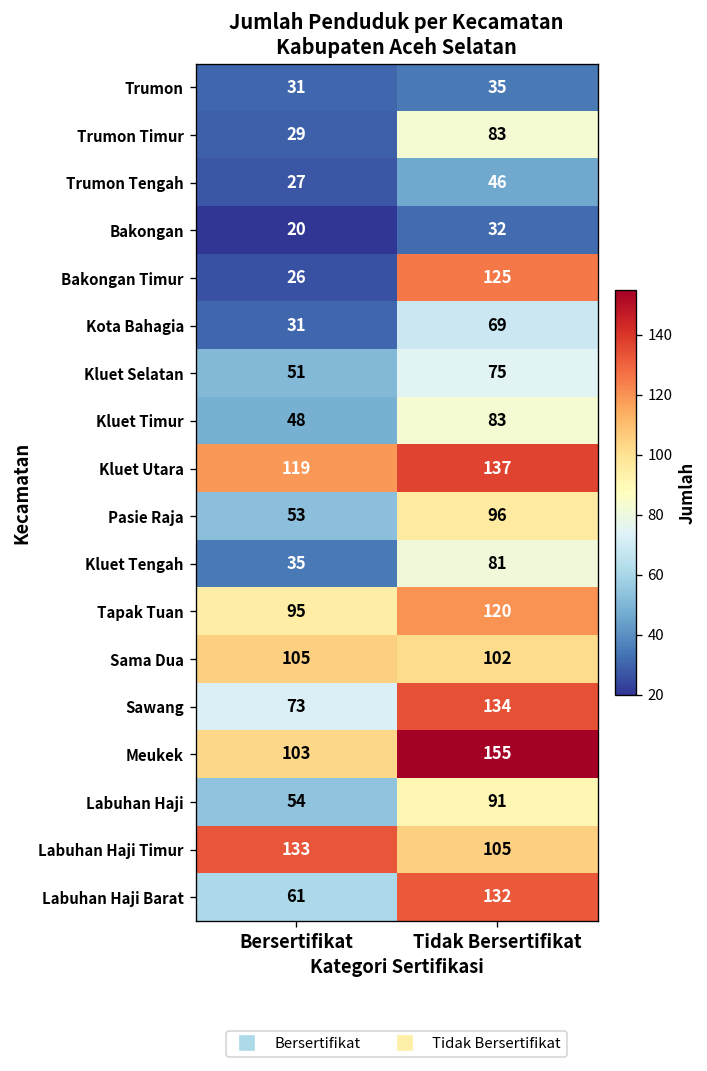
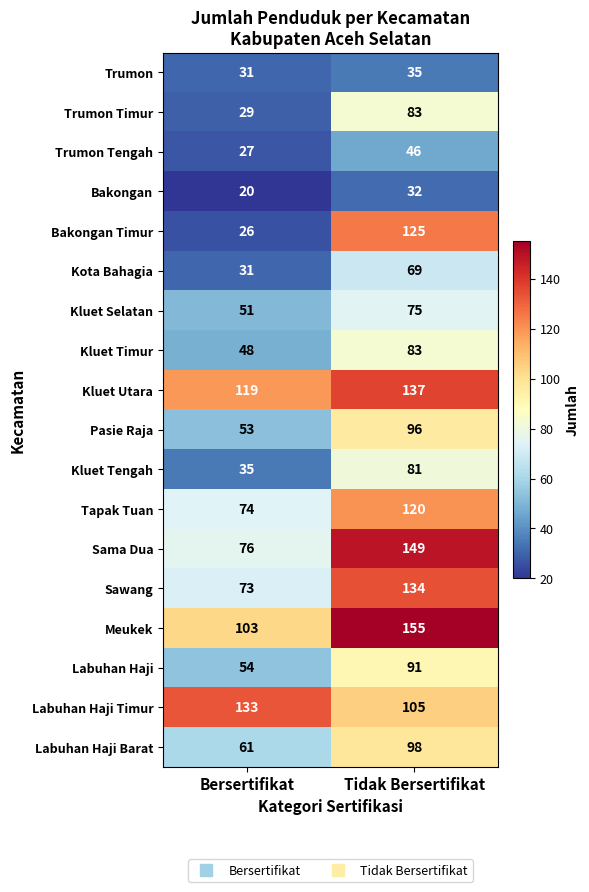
Tapak Tuan, Bersertifikat: 95 -> 74
Sama Dua, Bersertifikat: 105 -> 76
Sama Dua, Tidak Bersertifikat: 102 -> 149
Labuhan Haji Barat, Tidak Bersertifikat: 132 -> 98
